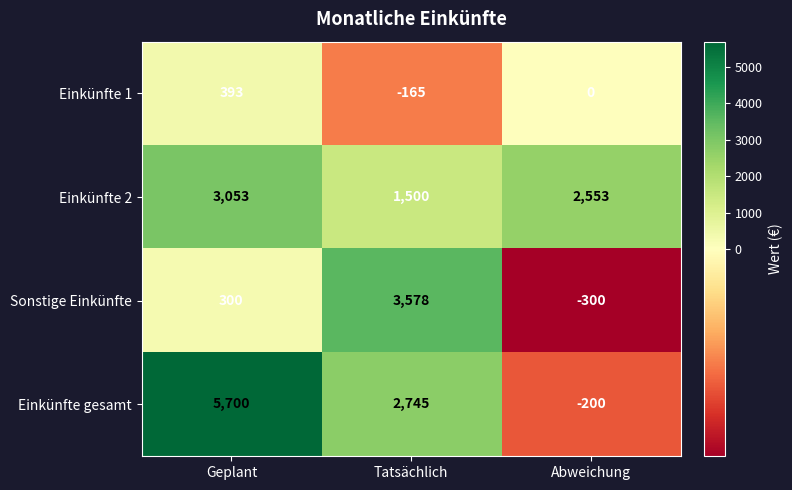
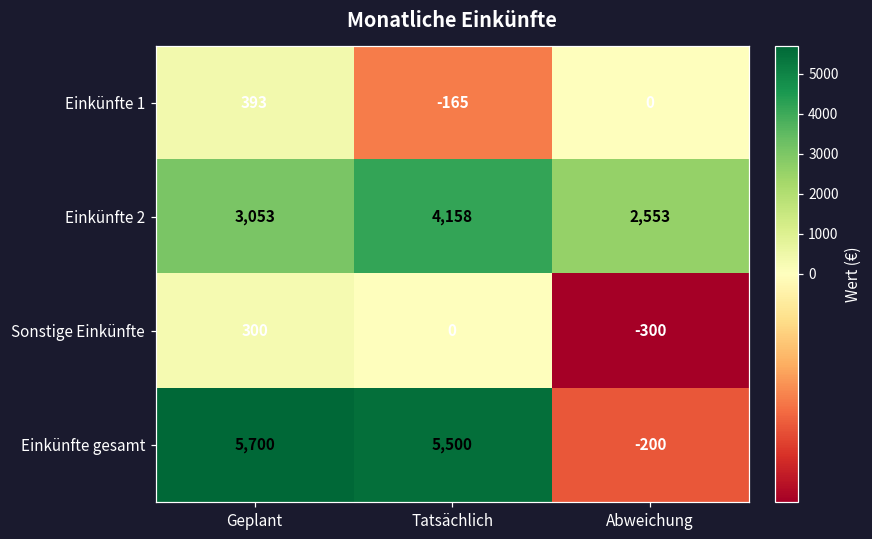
Einkünfte 2, Tatsächlich: 1,500 -> 4,158
Sonstige Einkünfte, Tatsächlich: 3,578 -> 0
Einkünfte gesamt, Tatsächlich: 2,745 -> 5,500
